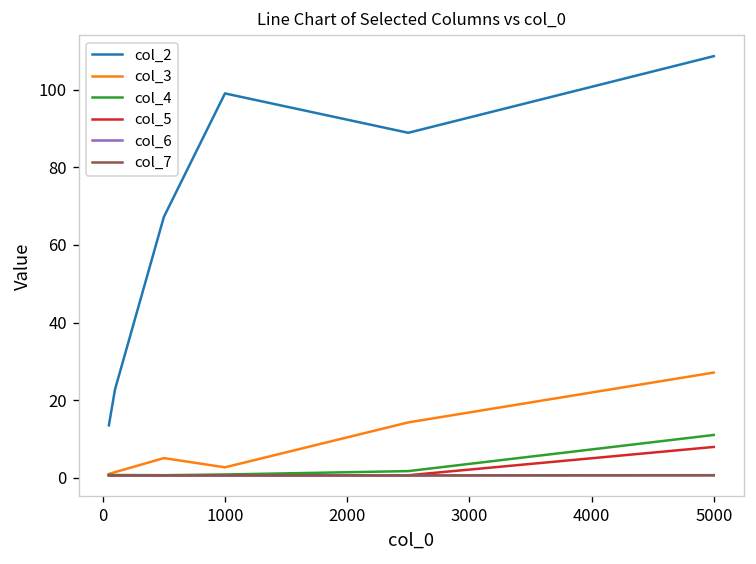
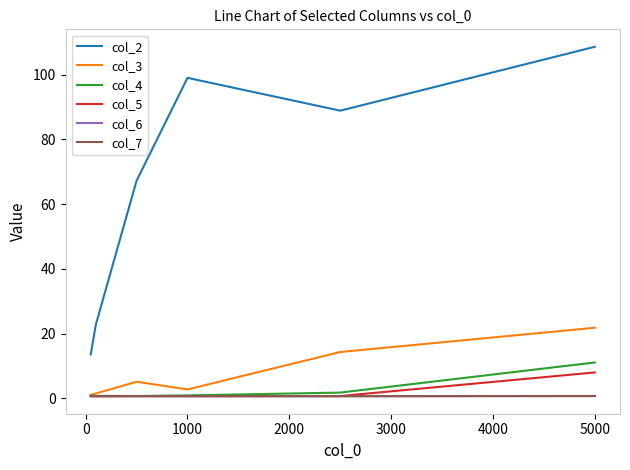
col_3, 5000: 27 -> 22
